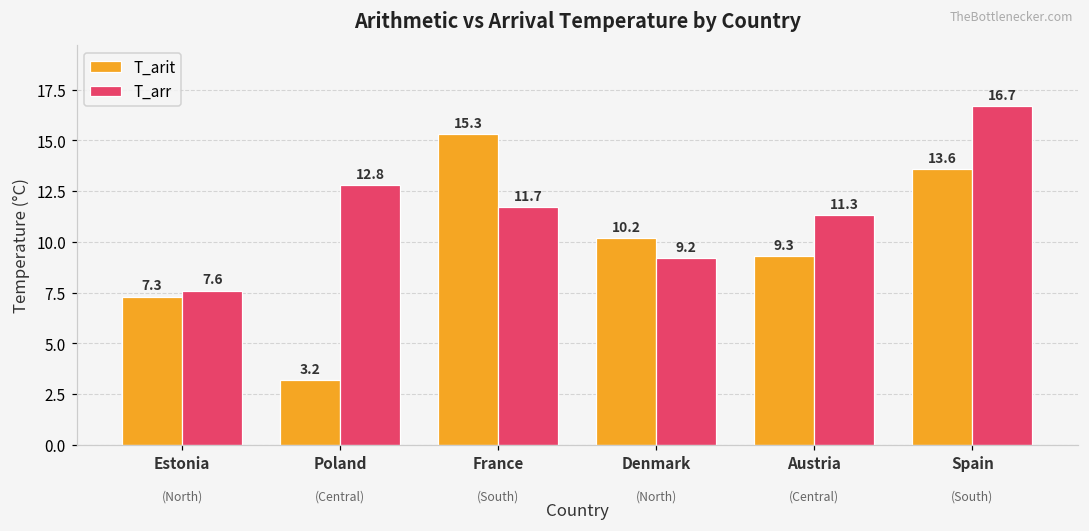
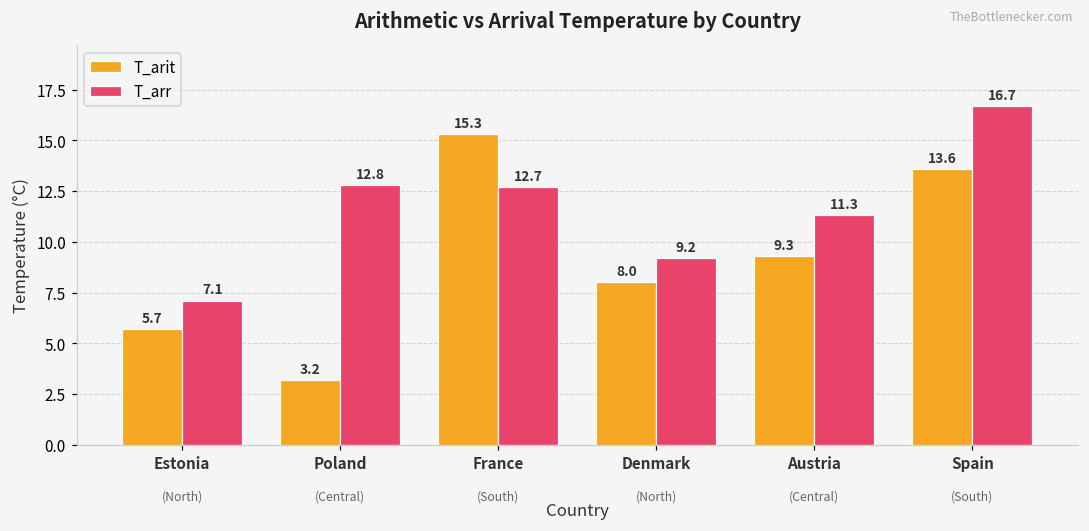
T_arit, Estonia: 7.3 -> 5.7
T_arr, Estonia: 7.6 -> 7.1
T_arr, France: 11.7 -> 12.7
T_arit, Denmark: 10.2 -> 8.0
